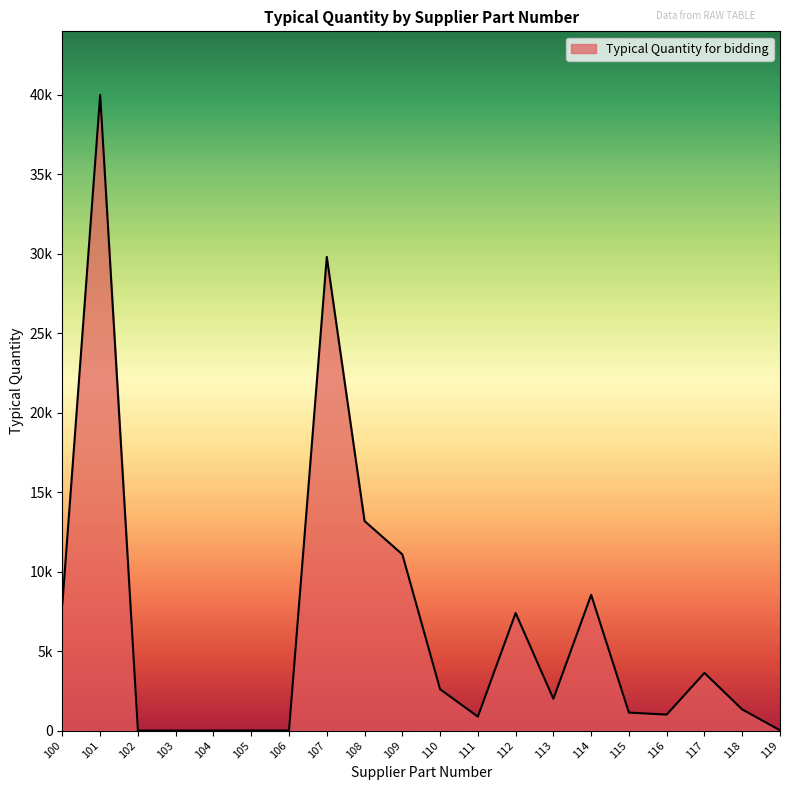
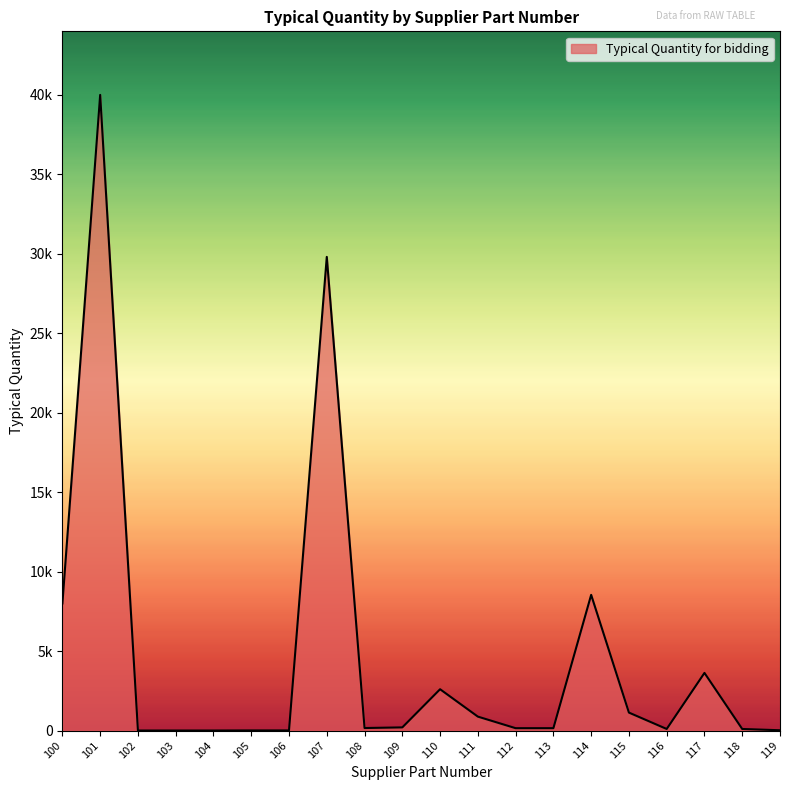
108: 13200 -> 200
109: 11100 -> 200
112: 7400 -> 200
113: 2000 -> 200
116: 1000 -> 100
118: 1300 -> 100
